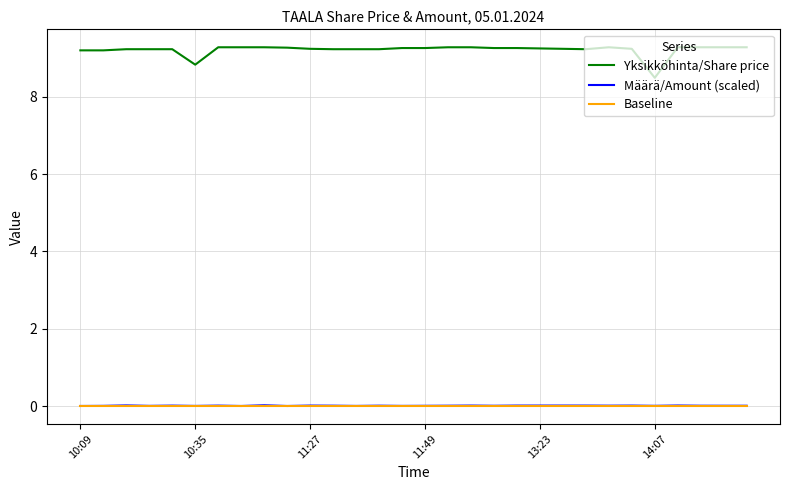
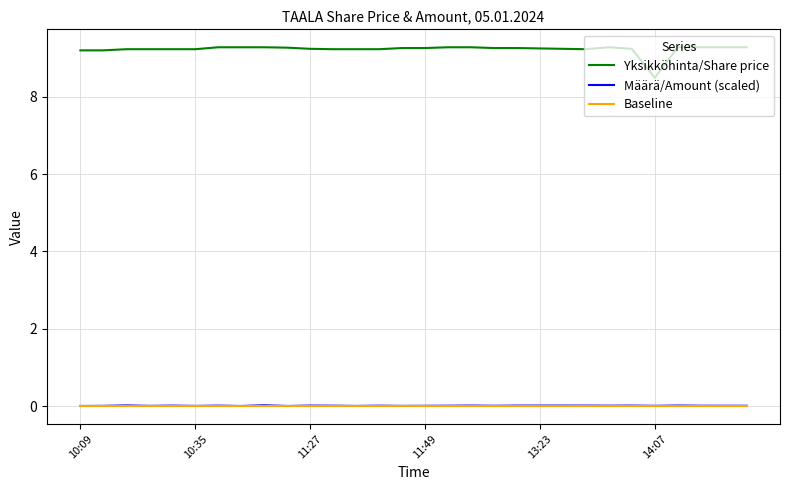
Yksikköhinta/Share price, 10:35: 8.8 -> 9.2
